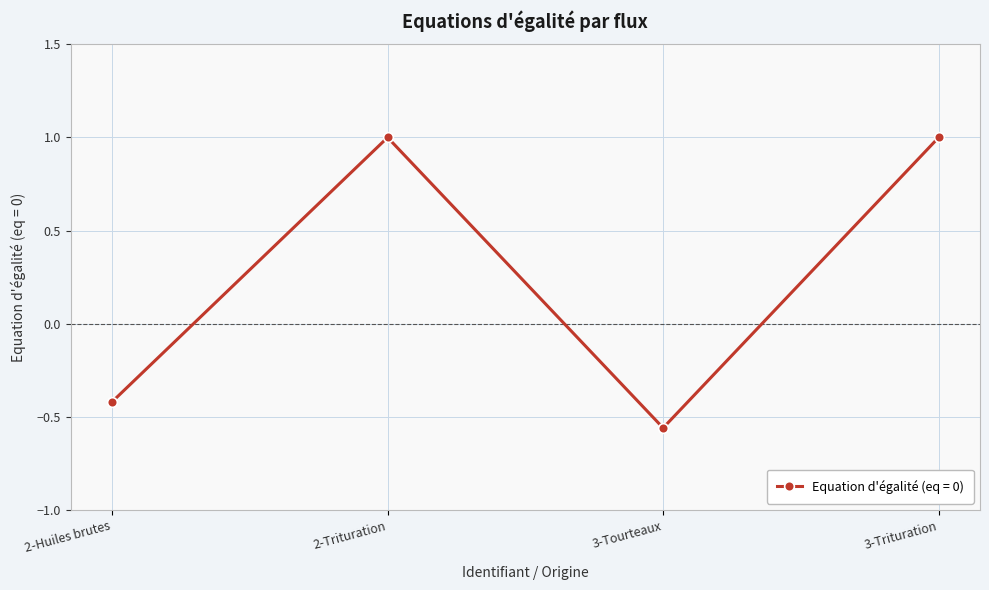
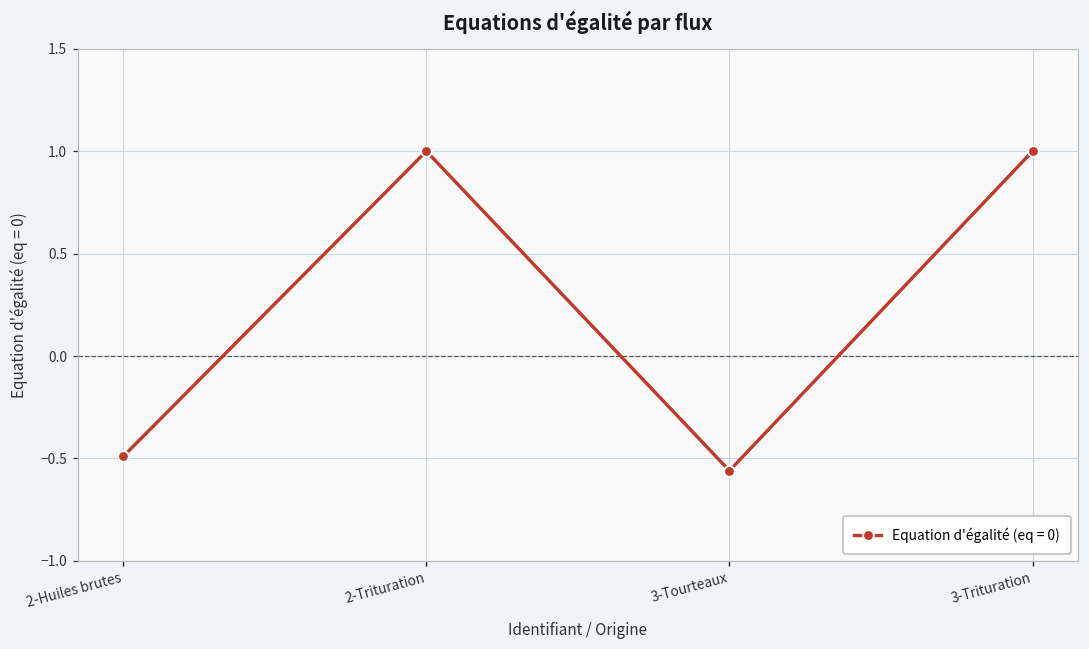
2-Huiles brutes: -0.42 -> -0.49
